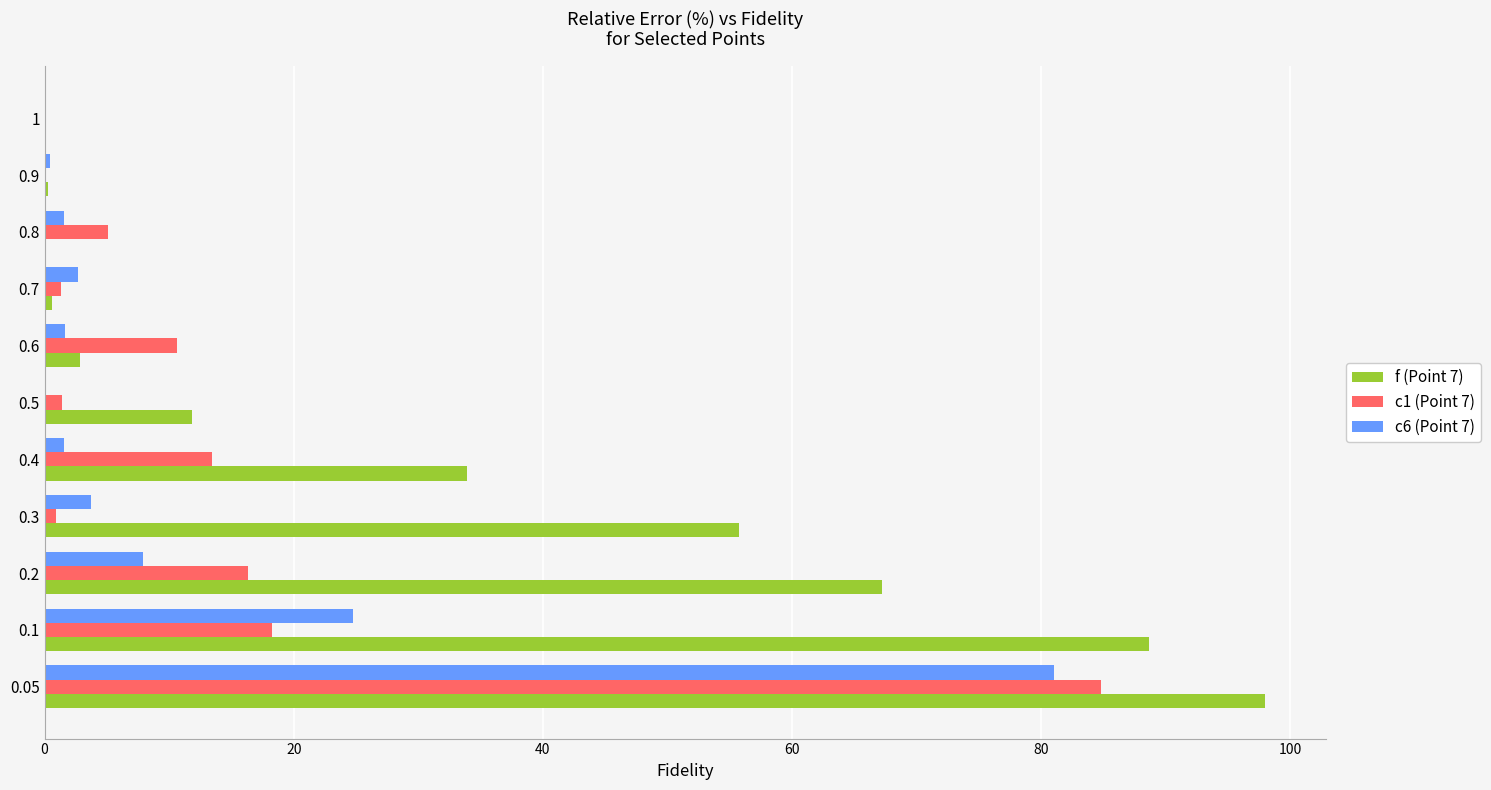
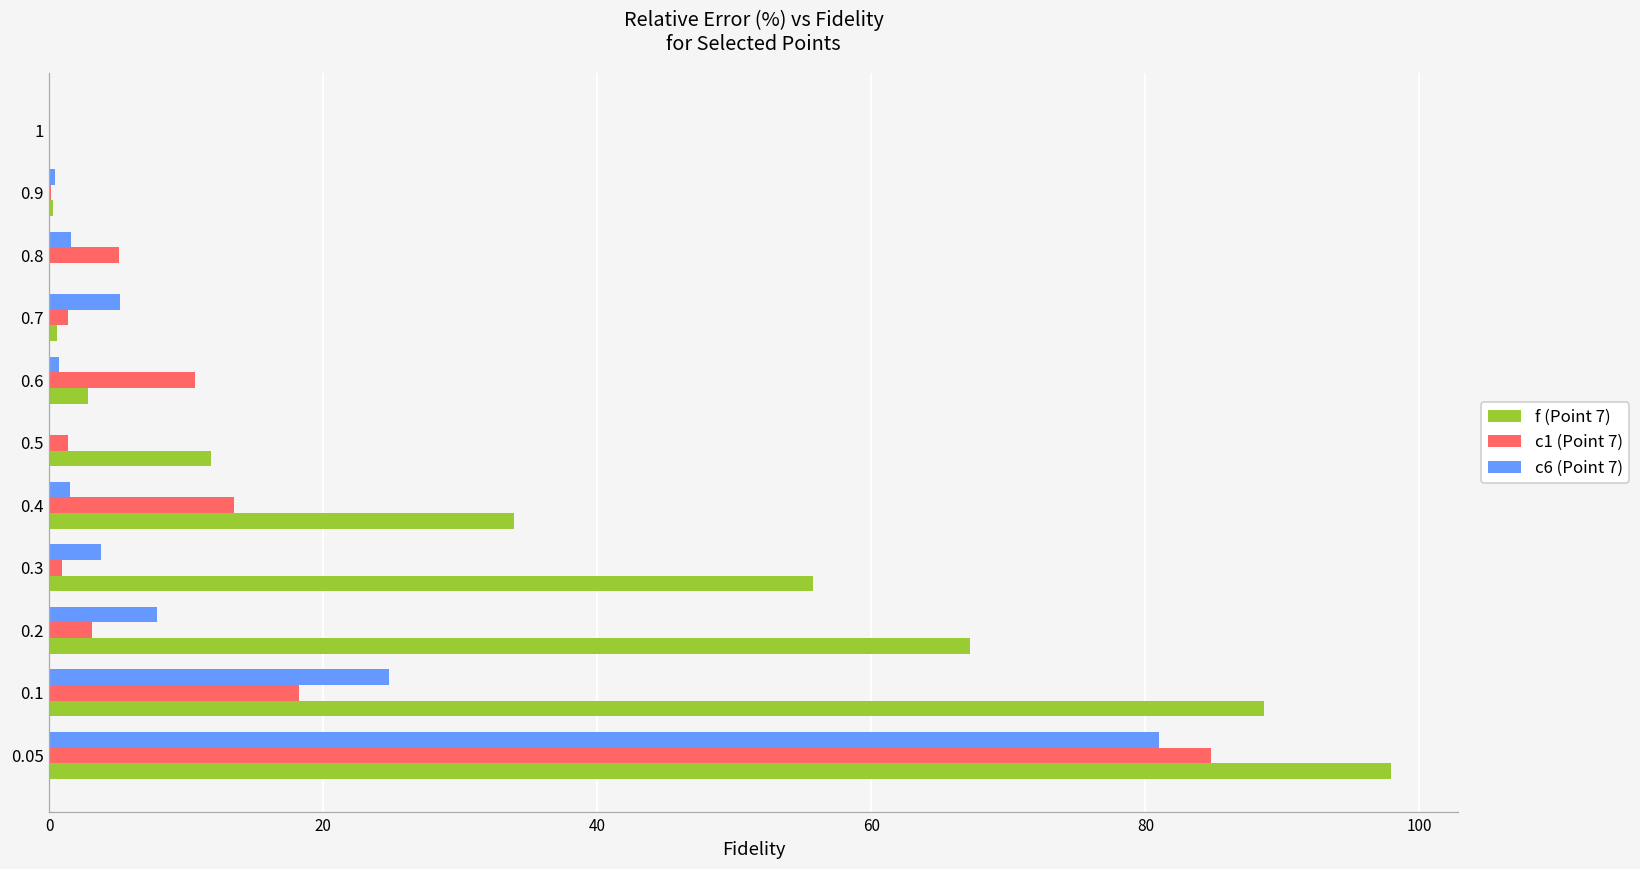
c6 (Point 7), 0.7: 2.6 -> 5.2
c6 (Point 7), 0.6: 1.6 -> 0.7
c1 (Point 7), 0.2: 16.3 -> 3.1
